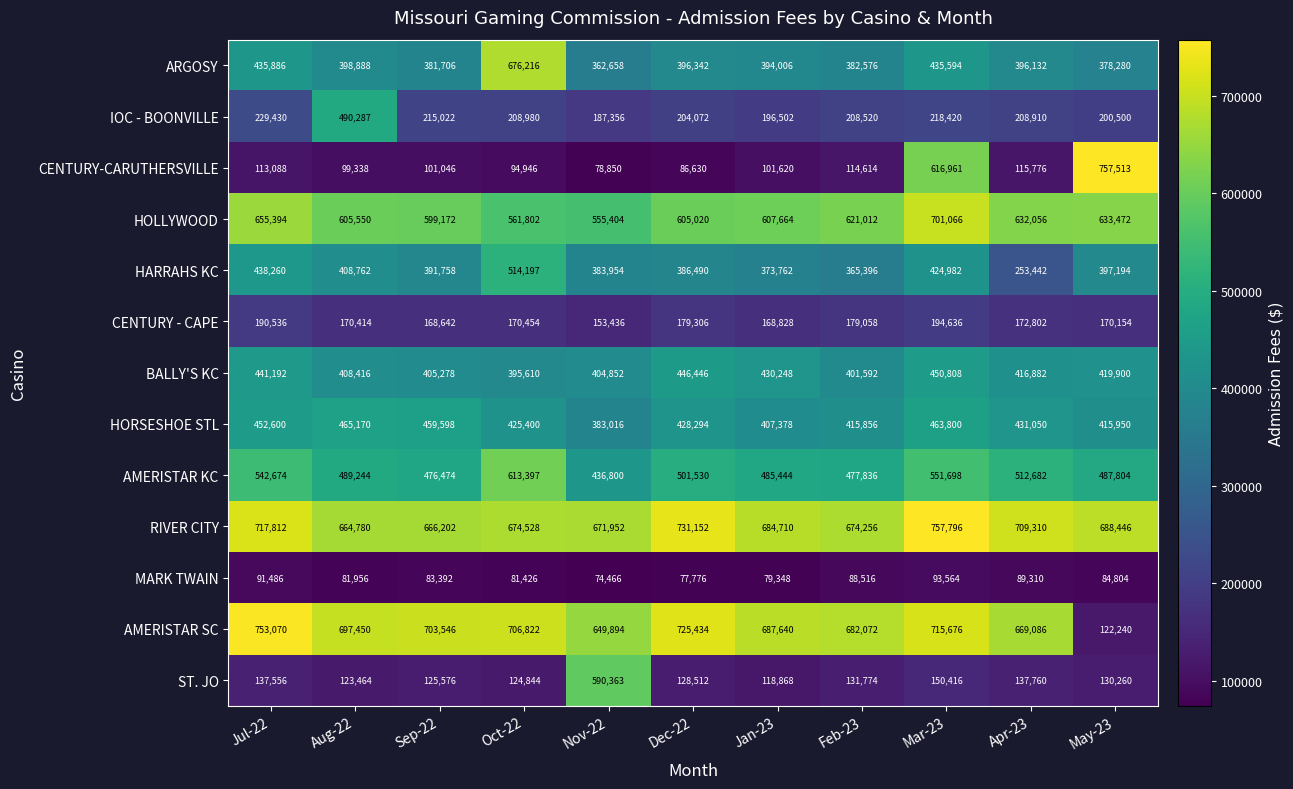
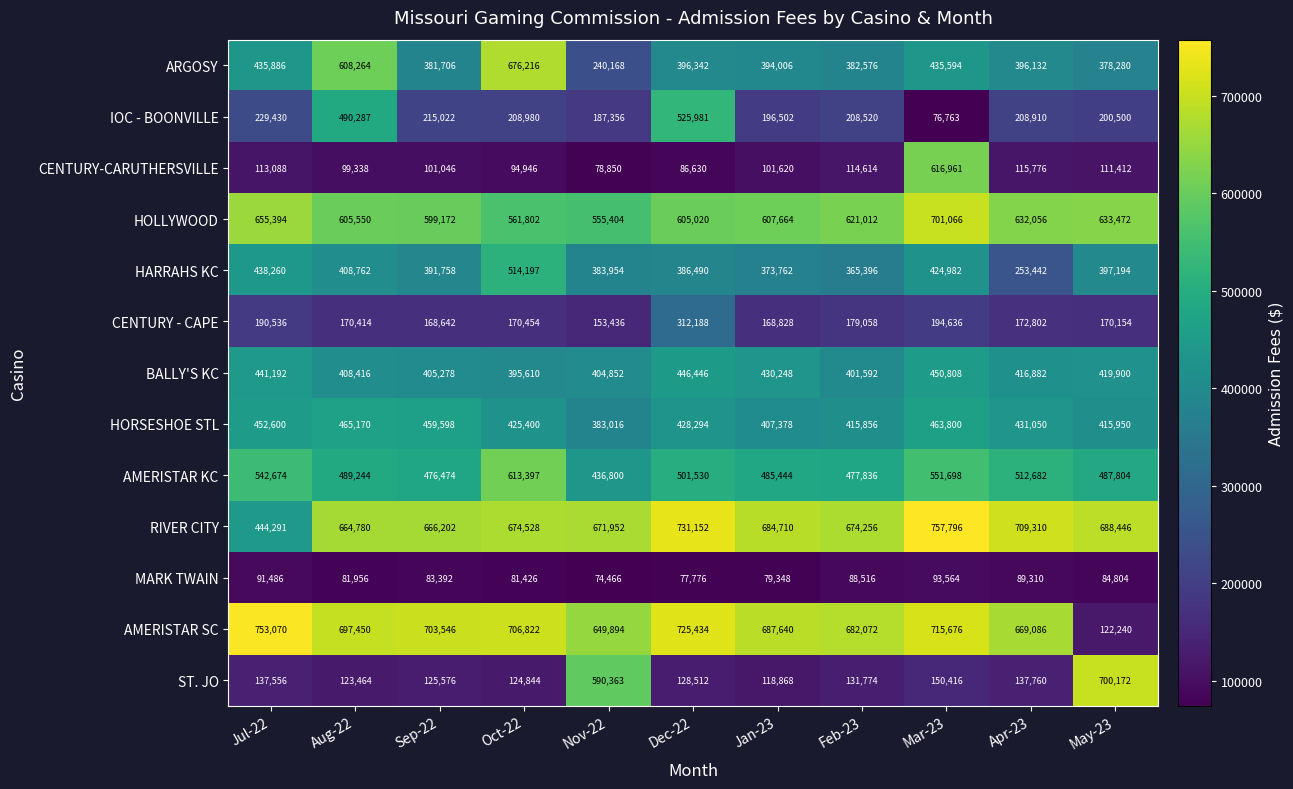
ARGOSY, Aug-22: 398,888 -> 608,264
ARGOSY, Nov-22: 362,658 -> 240,168
IOC - BOONVILLE, Dec-22: 204,072 -> 525,981
IOC - BOONVILLE, Mar-23: 218,420 -> 76,763
CENTURY-CARUTHERSVILLE, May-23: 757,513 -> 111,412
CENTURY - CAPE, Dec-22: 179,306 -> 312,188
RIVER CITY, Jul-22: 717,812 -> 444,291
ST. JO, May-23: 130,260 -> 700,172
